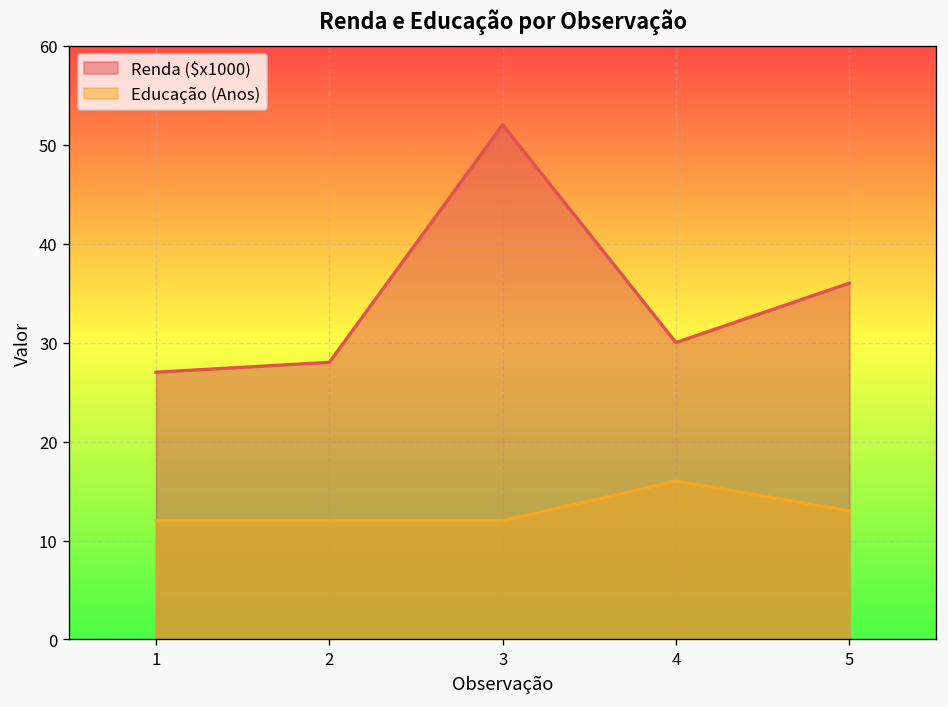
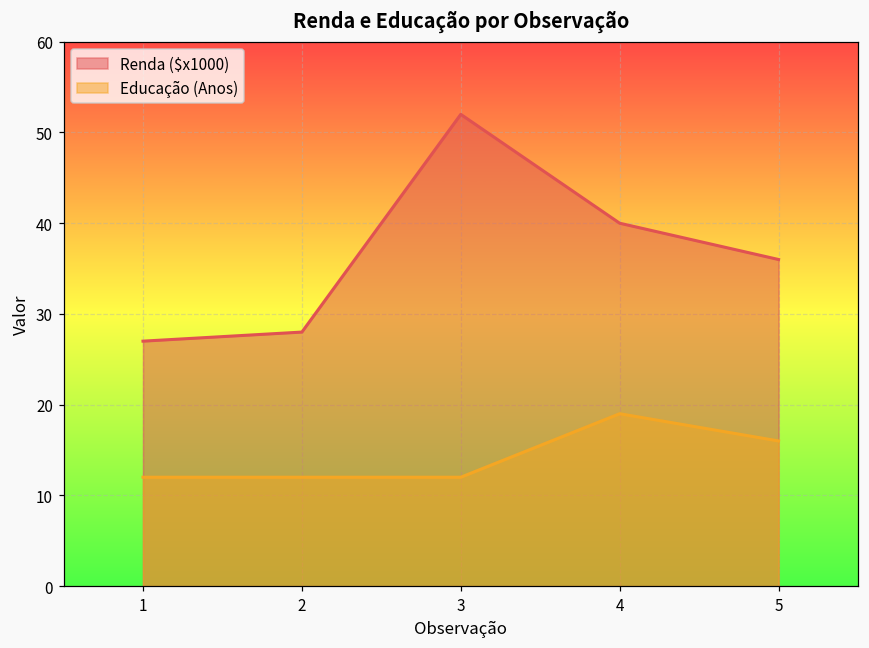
Renda ($x1000), 4: 30 -> 40
Educação (Anos), 4: 16 -> 19
Educação (Anos), 5: 13 -> 16
